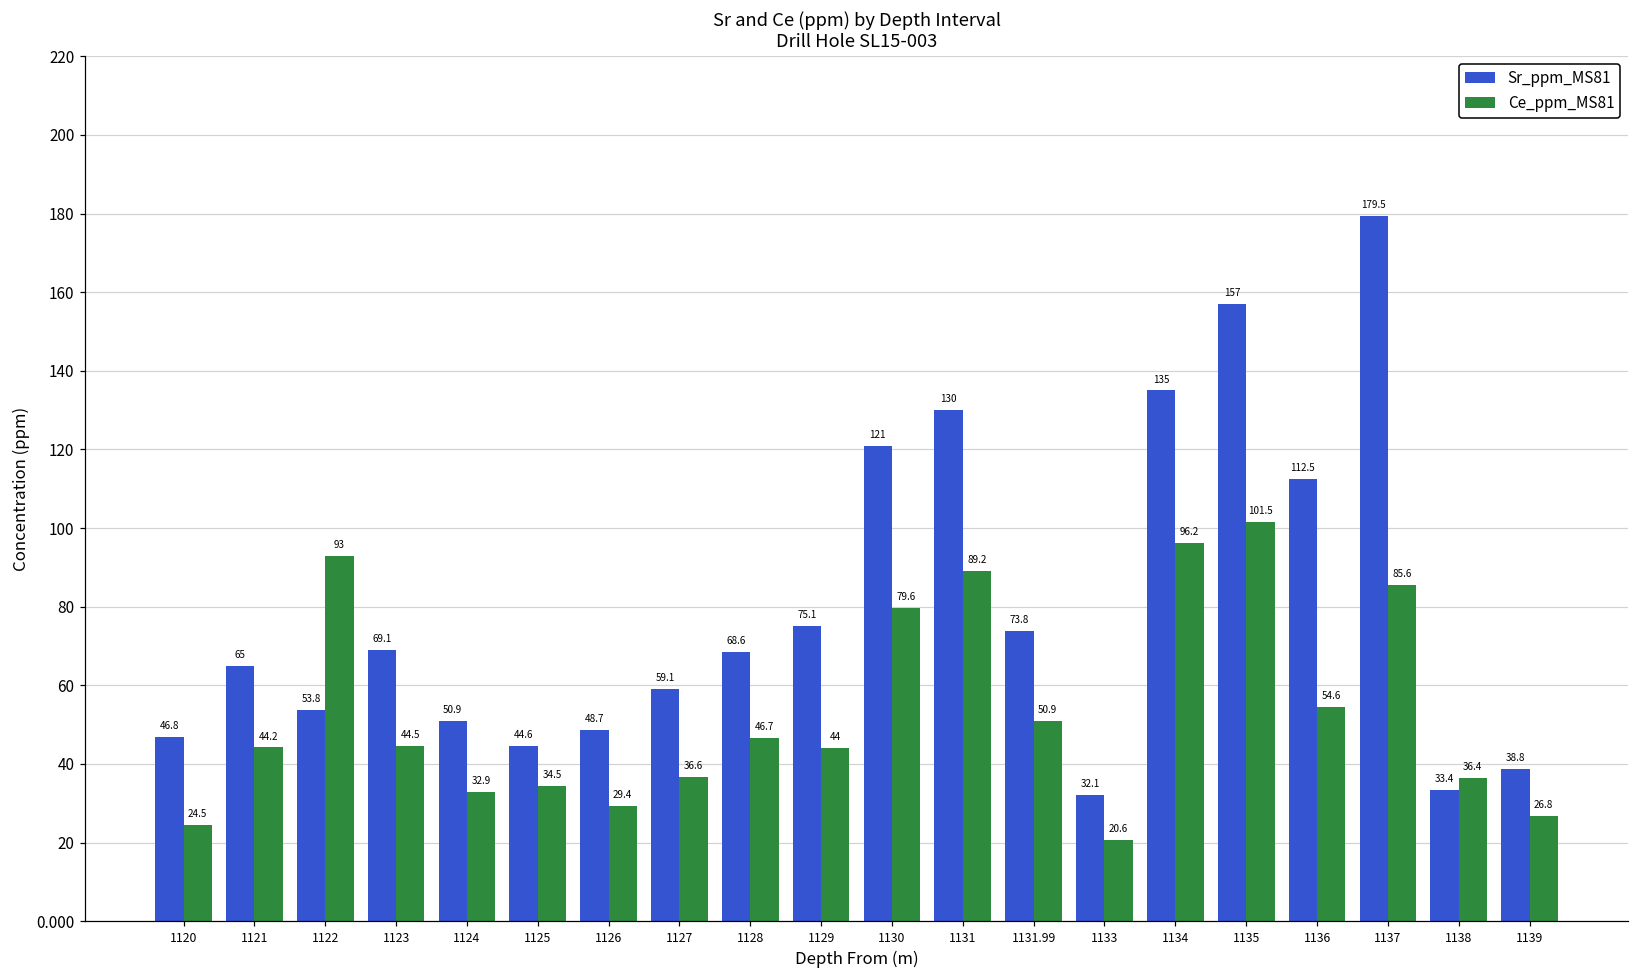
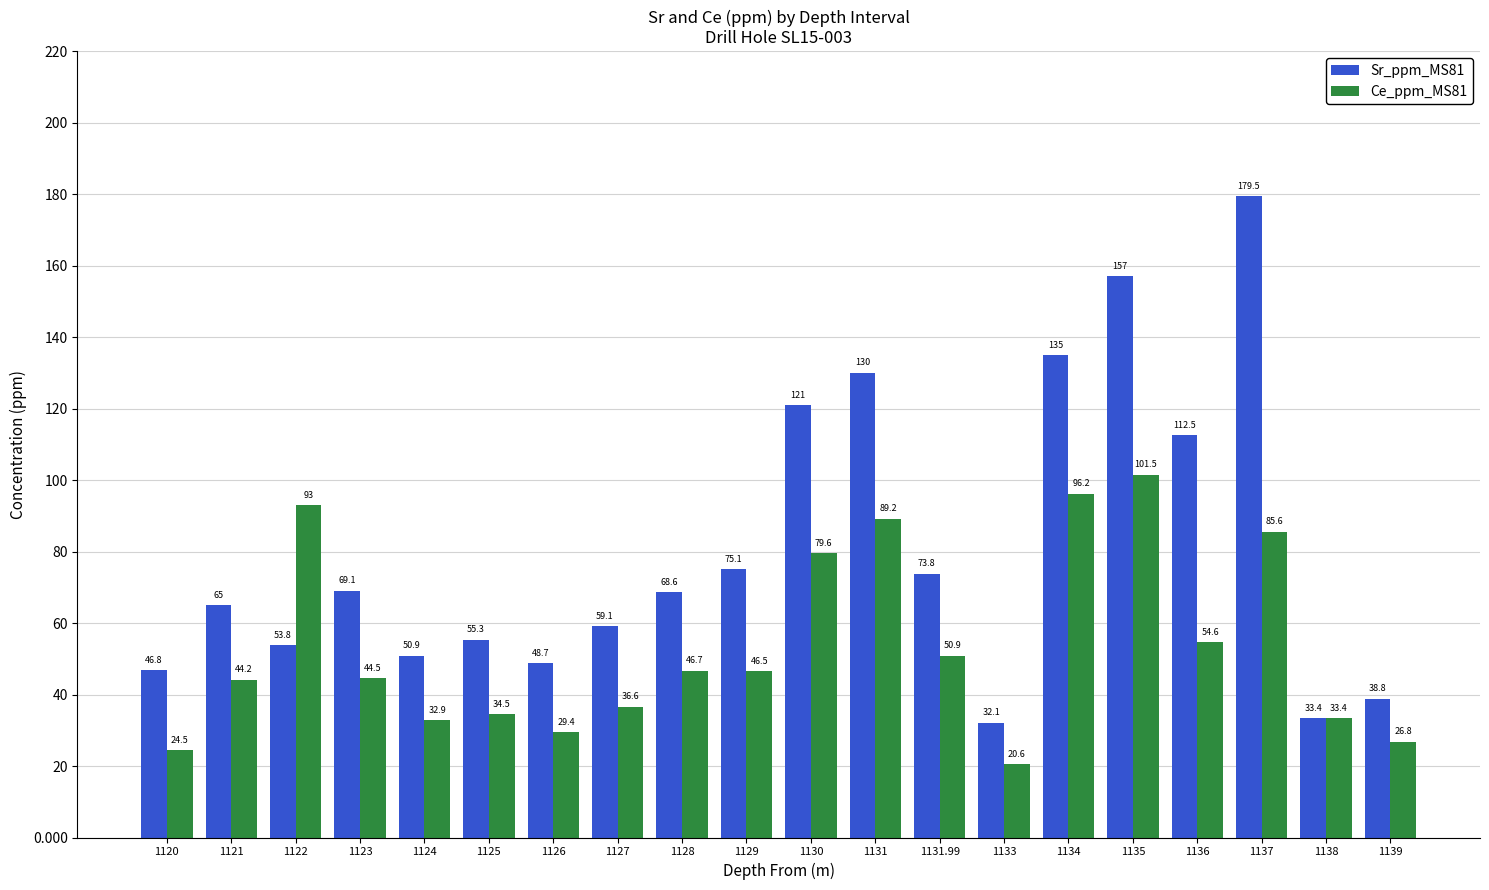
Sr_ppm_MS81, 1125: 44.6 -> 55.3
Ce_ppm_MS81, 1129: 44 -> 46.5
Ce_ppm_MS81, 1138: 36.4 -> 33.4
